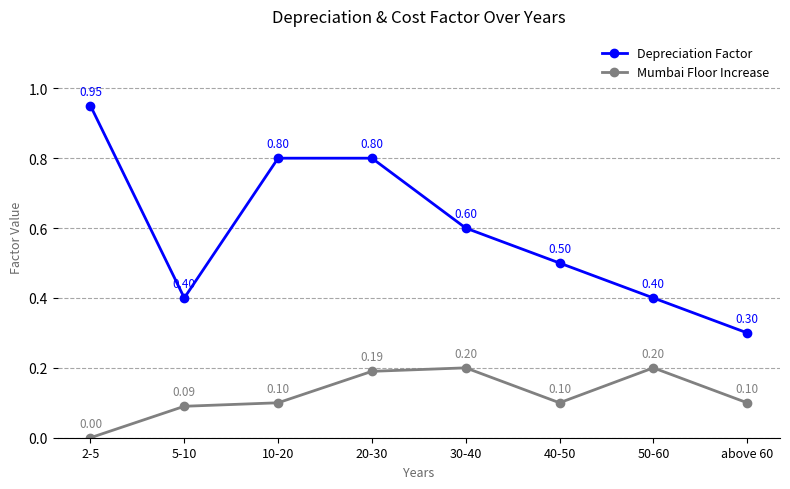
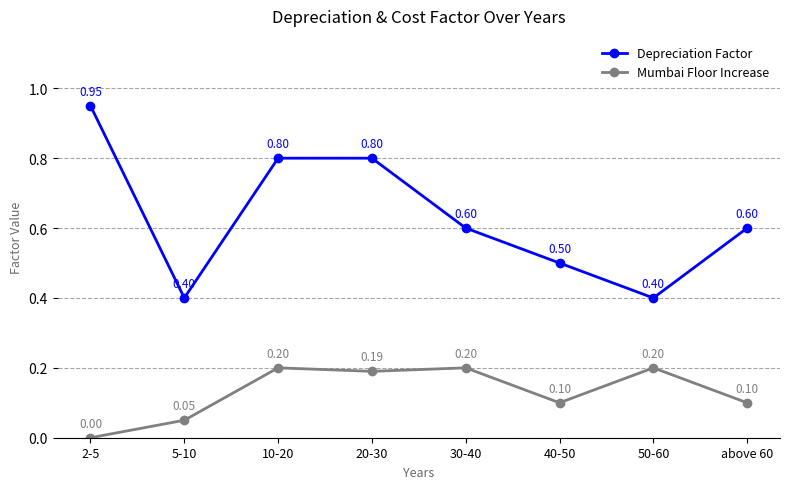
Mumbai Floor Increase, 5-10: 0.09 -> 0.05
Mumbai Floor Increase, 10-20: 0.10 -> 0.20
Depreciation Factor, above 60: 0.30 -> 0.60
